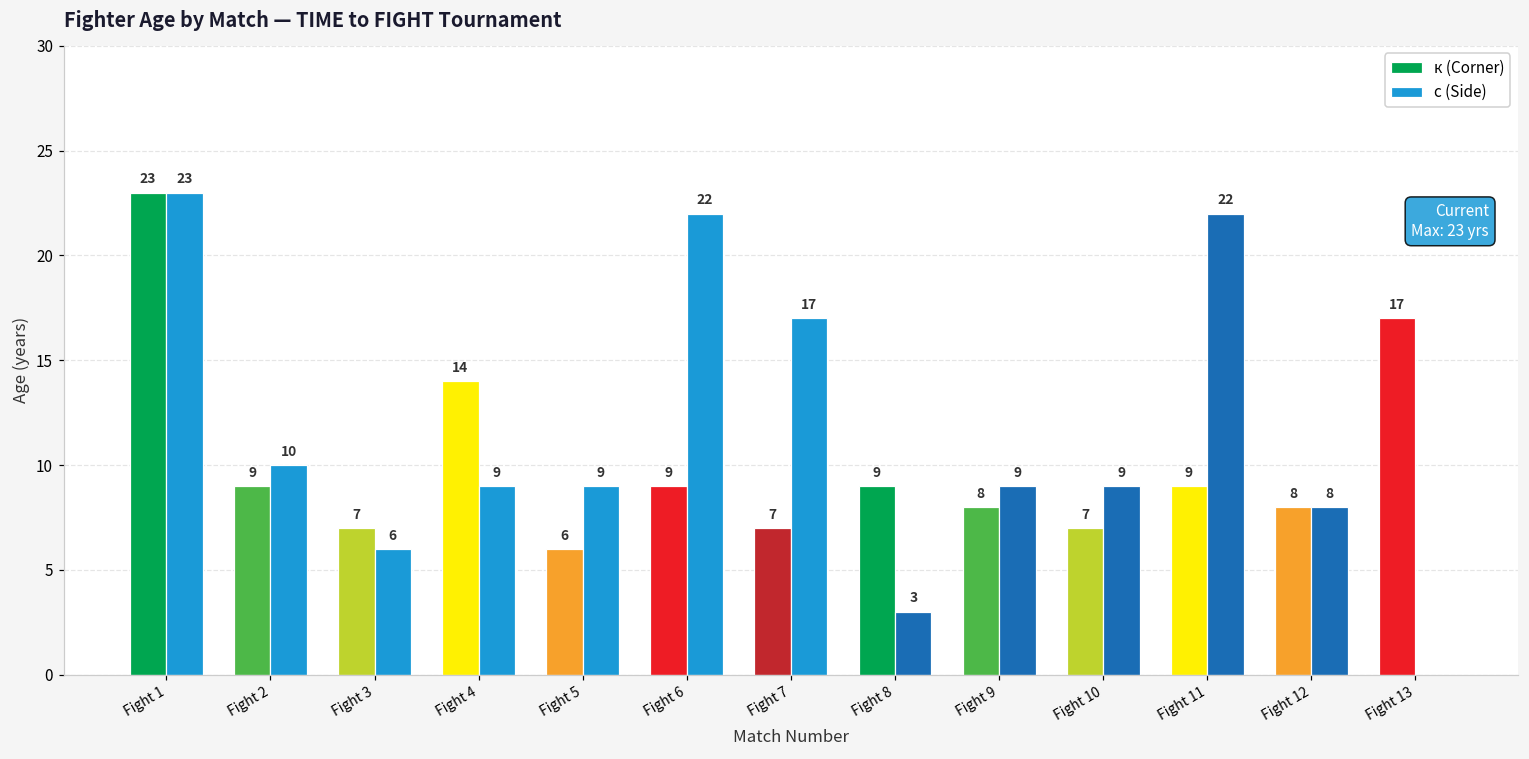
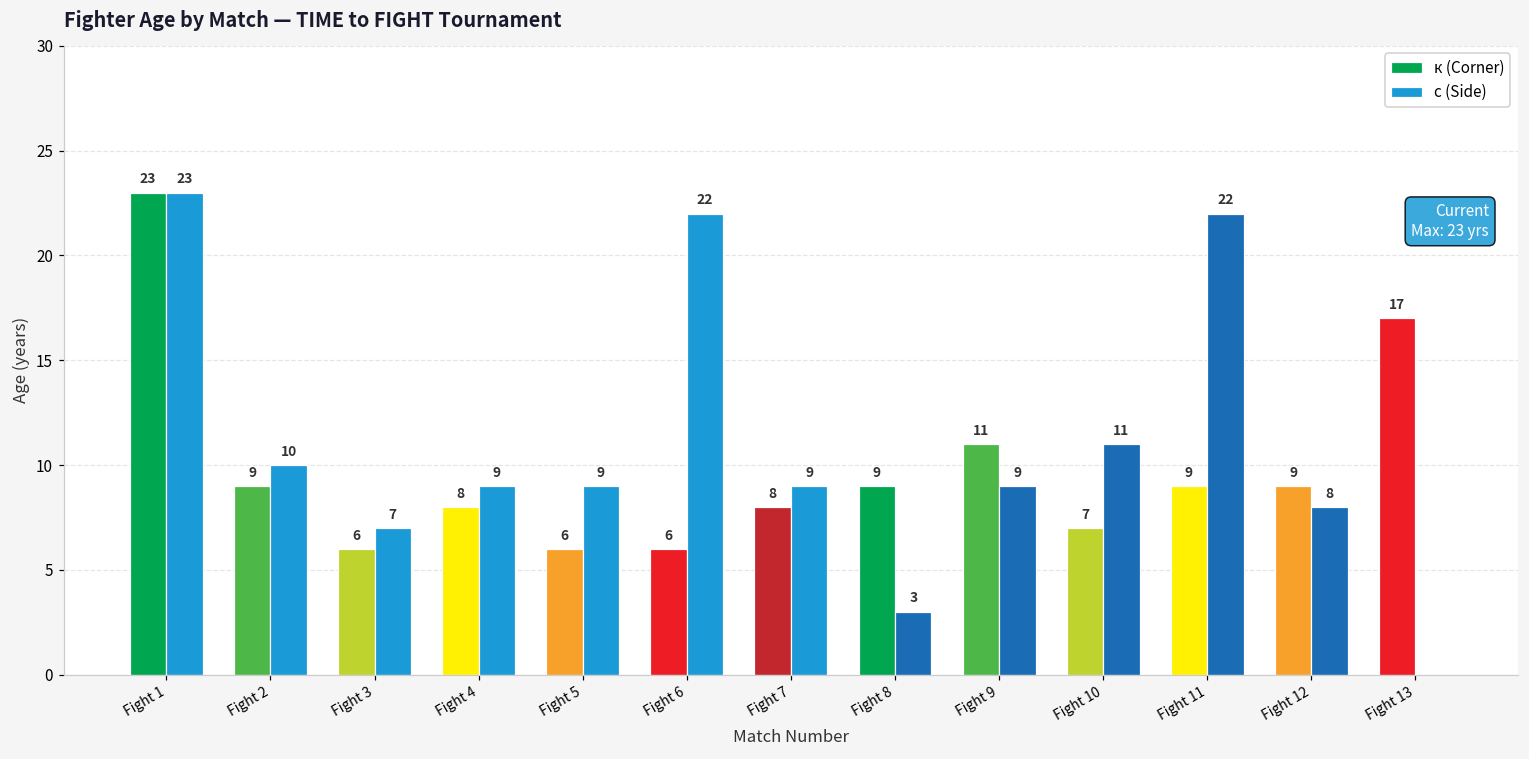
к (Corner), Fight 3: 7 -> 6
с (Side), Fight 3: 6 -> 7
к (Corner), Fight 4: 14 -> 8
к (Corner), Fight 6: 9 -> 6
к (Corner), Fight 7: 7 -> 8
с (Side), Fight 7: 17 -> 9
к (Corner), Fight 9: 8 -> 11
с (Side), Fight 10: 9 -> 11
к (Corner), Fight 12: 8 -> 9
